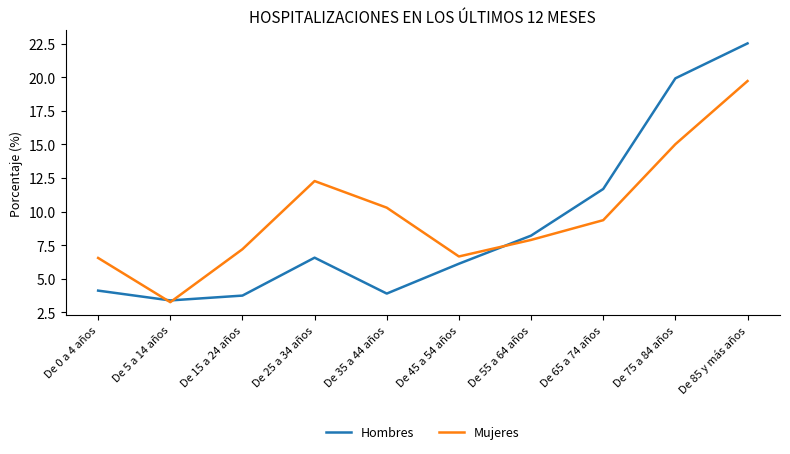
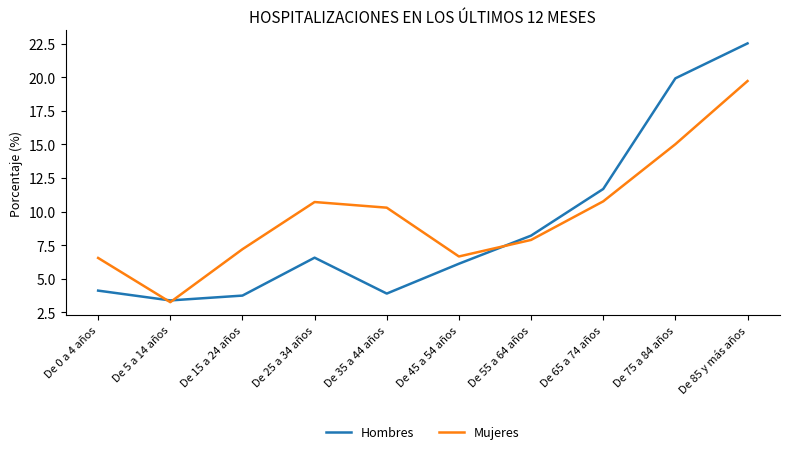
Mujeres, De 25 a 34 años: 12.3 -> 10.7
Mujeres, De 65 a 74 años: 9.4 -> 10.8
